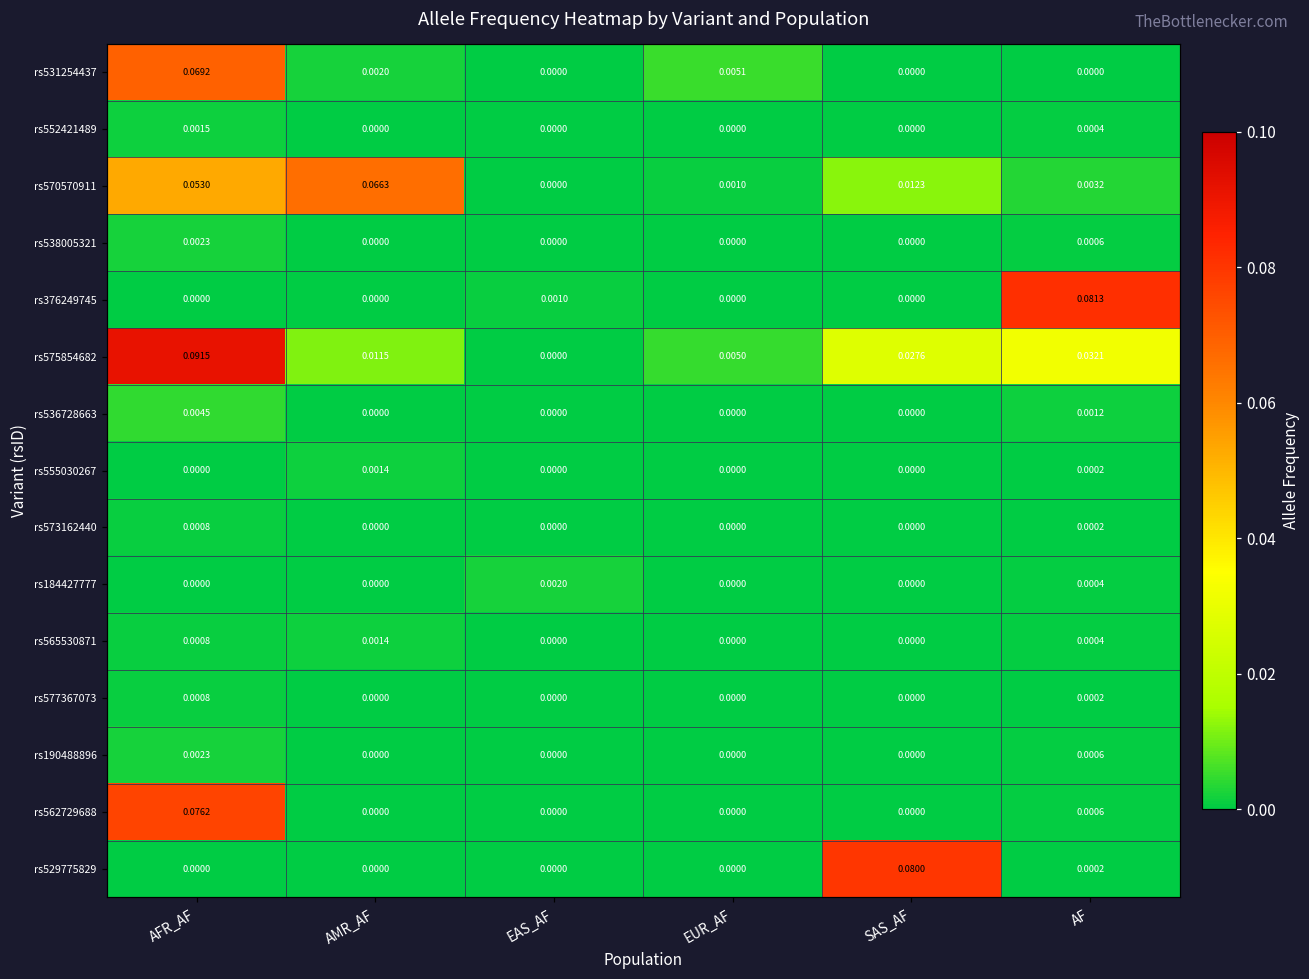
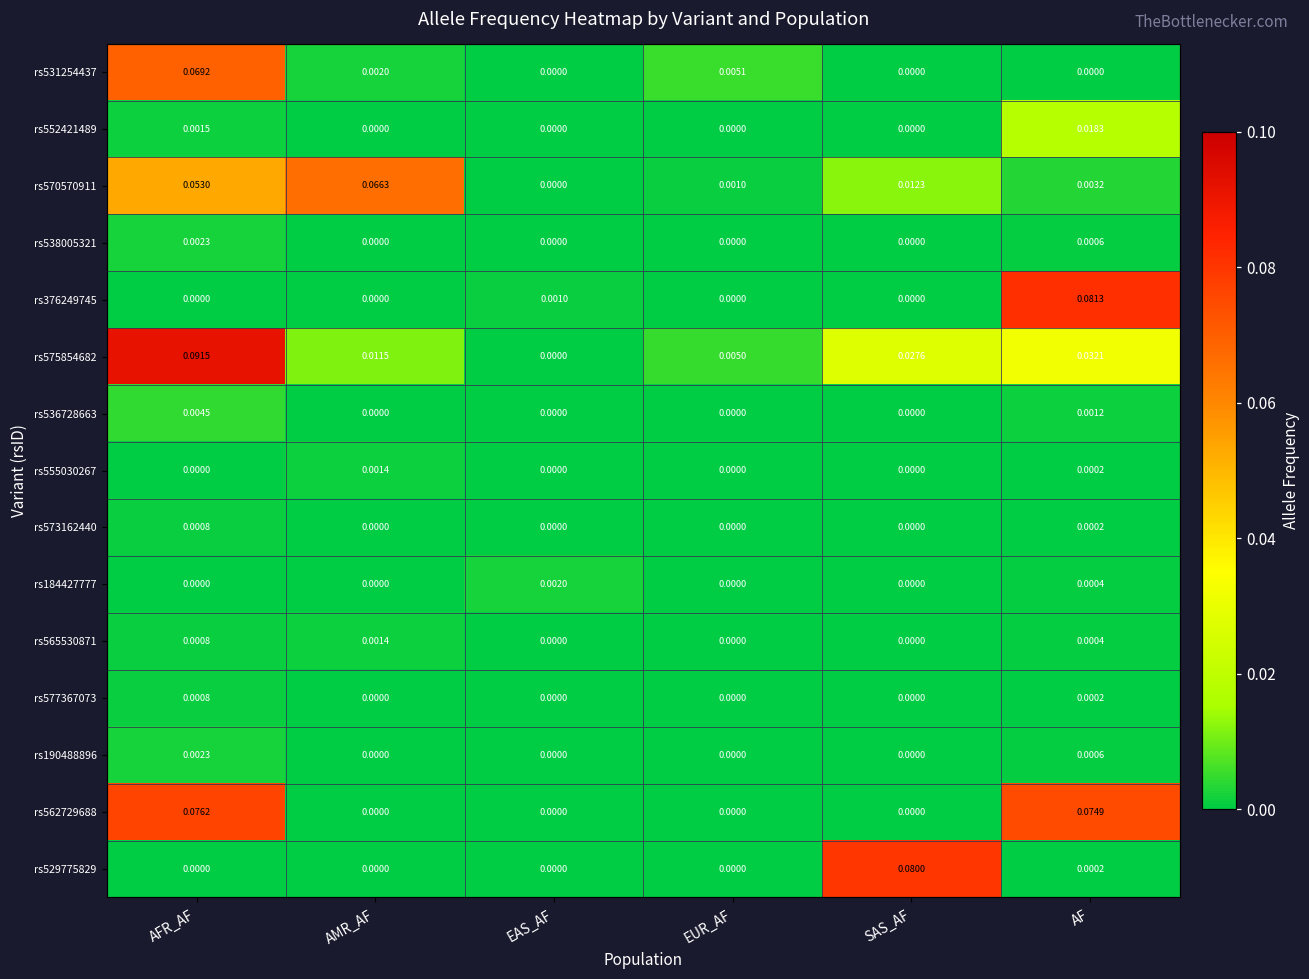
rs552421489, AF: 0.0004 -> 0.0183
rs562729688, AF: 0.0006 -> 0.0749
